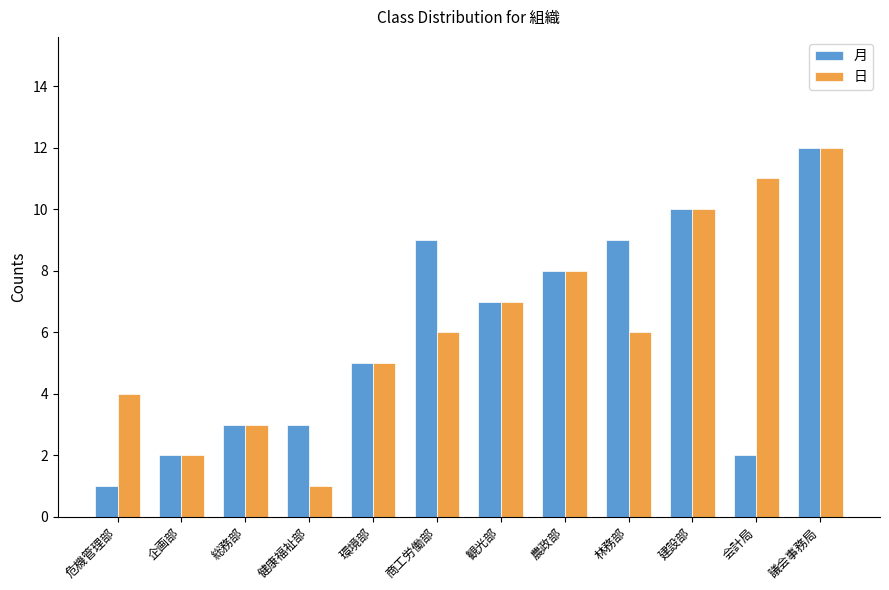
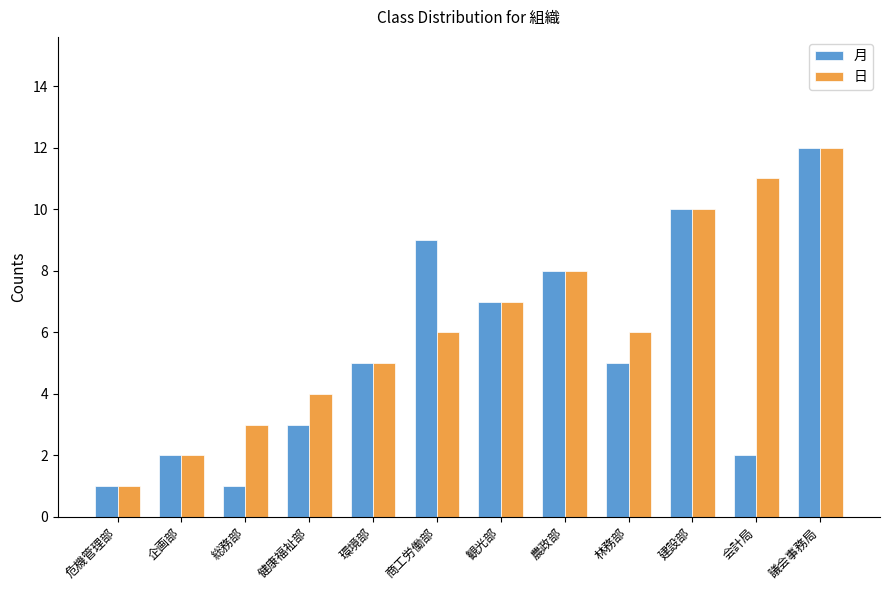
日, 危機管理部: 4 -> 1
月, 総務部: 3 -> 1
日, 健康福祉部: 1 -> 4
月, 林務部: 9 -> 5
